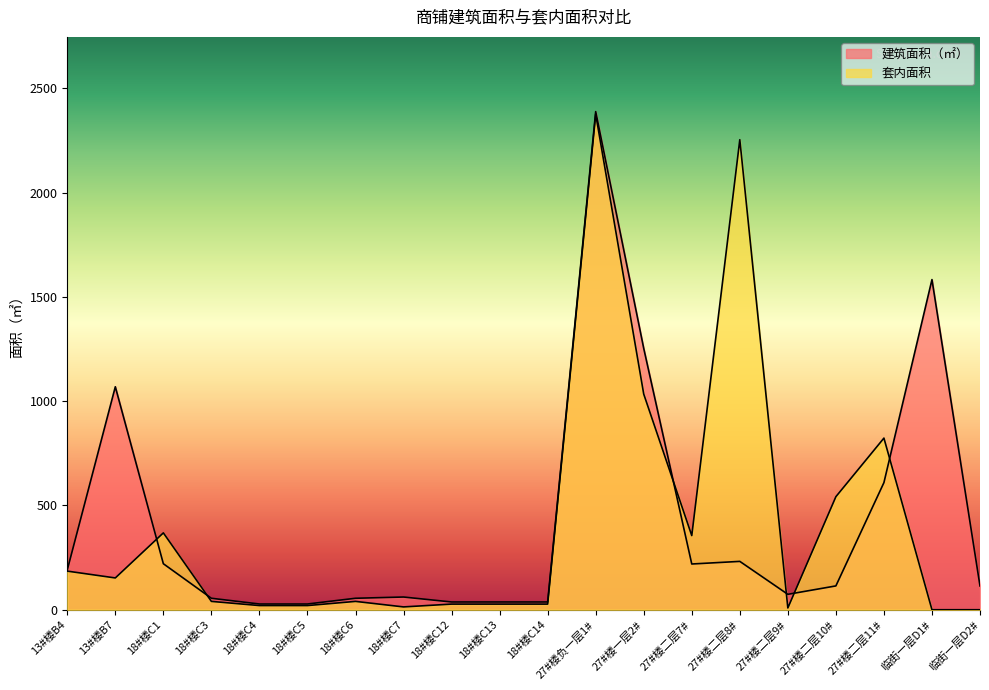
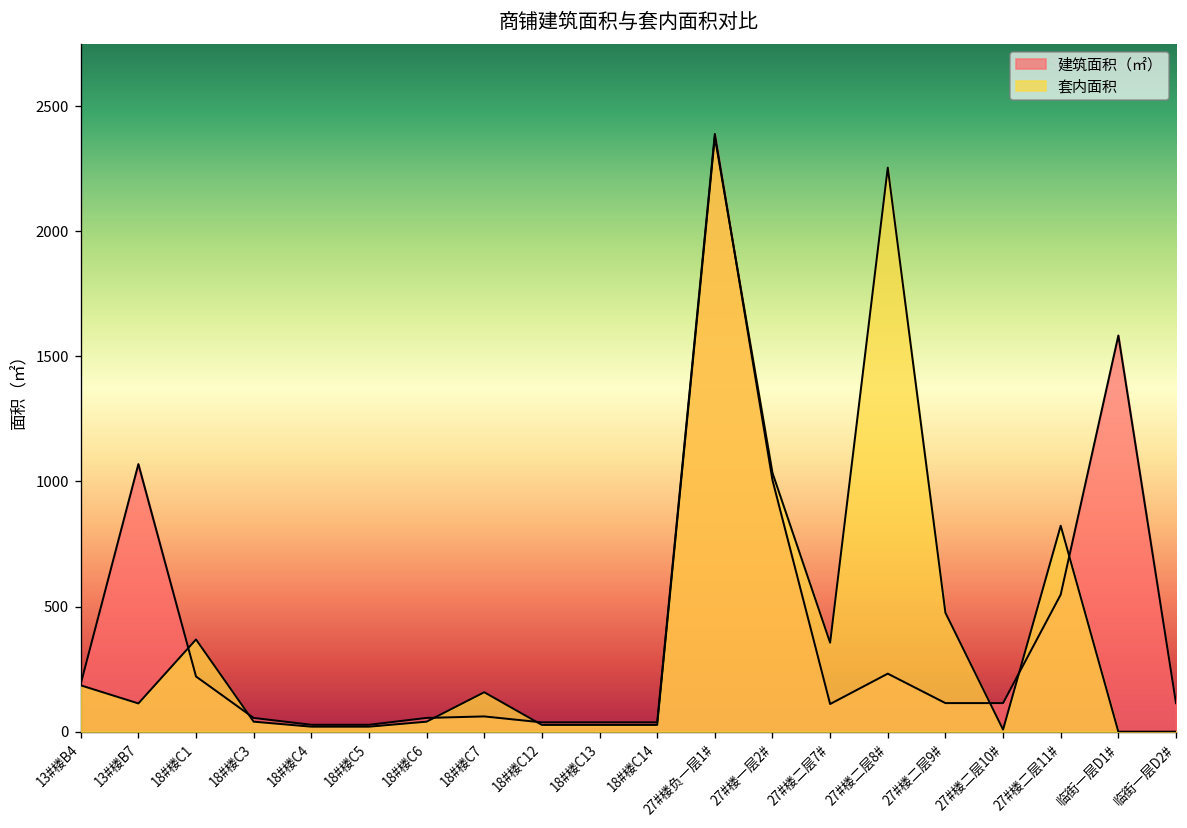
套内面积, 13#楼B7: 150 -> 110
套内面积, 18#楼C7: 10 -> 160
建筑面积（㎡）, 27#楼一层2#: 1250 -> 1010
建筑面积（㎡）, 27#楼二层7#: 220 -> 110
建筑面积（㎡）, 27#楼二层9#: 70 -> 110
套内面积, 27#楼二层9#: 10 -> 480
套内面积, 27#楼二层10#: 540 -> 10
建筑面积（㎡）, 27#楼二层11#: 610 -> 550
